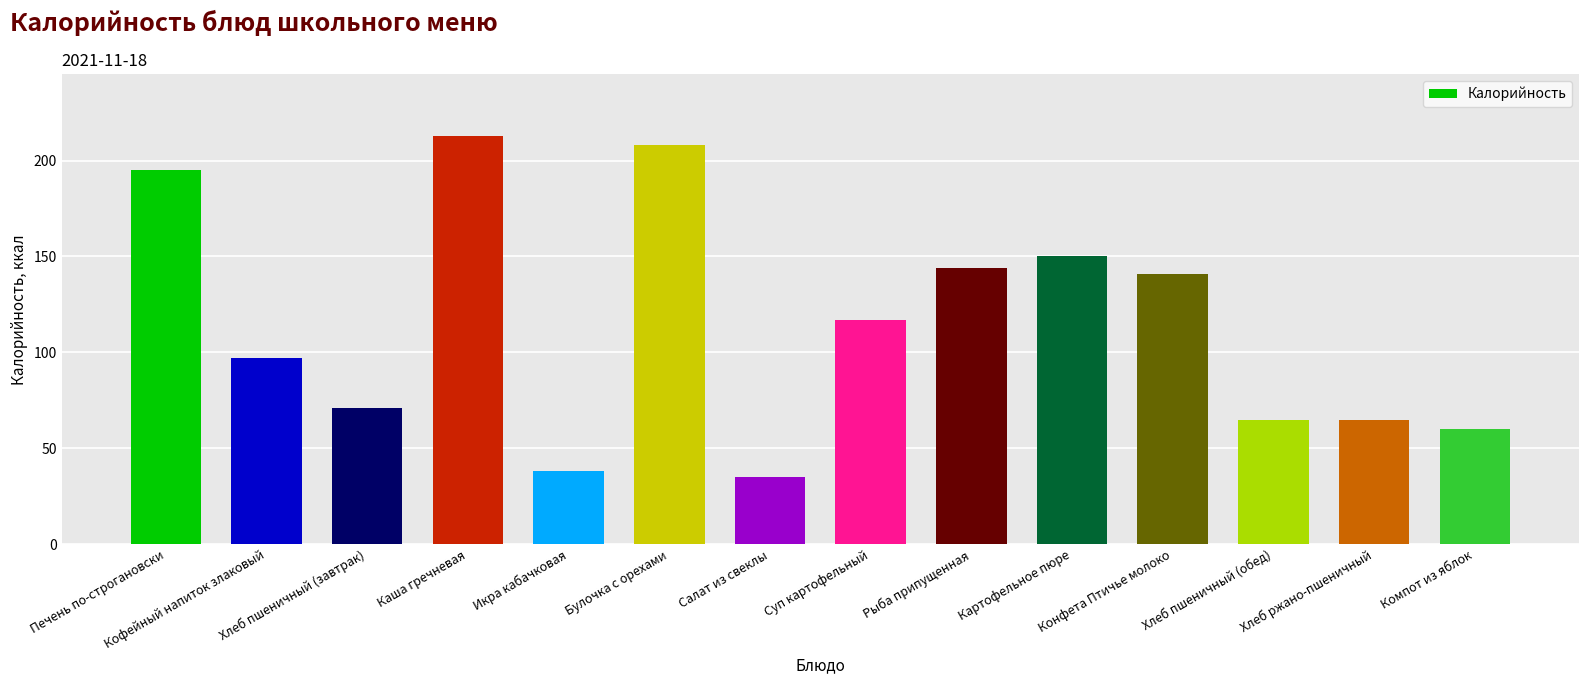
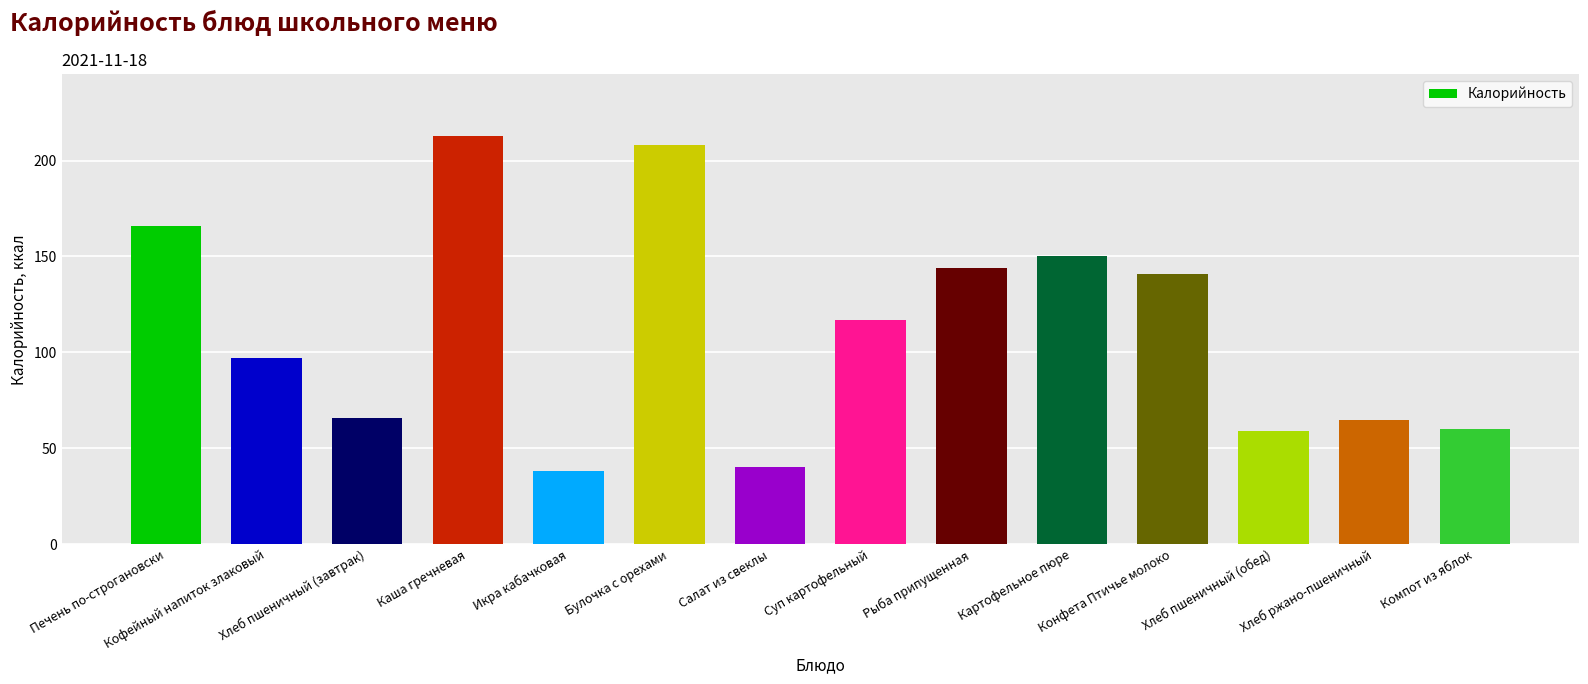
Печень по-строгановски: 195 -> 166
Хлеб пшеничный (завтрак): 71 -> 66
Салат из свеклы: 35 -> 40
Хлеб пшеничный (обед): 65 -> 59
